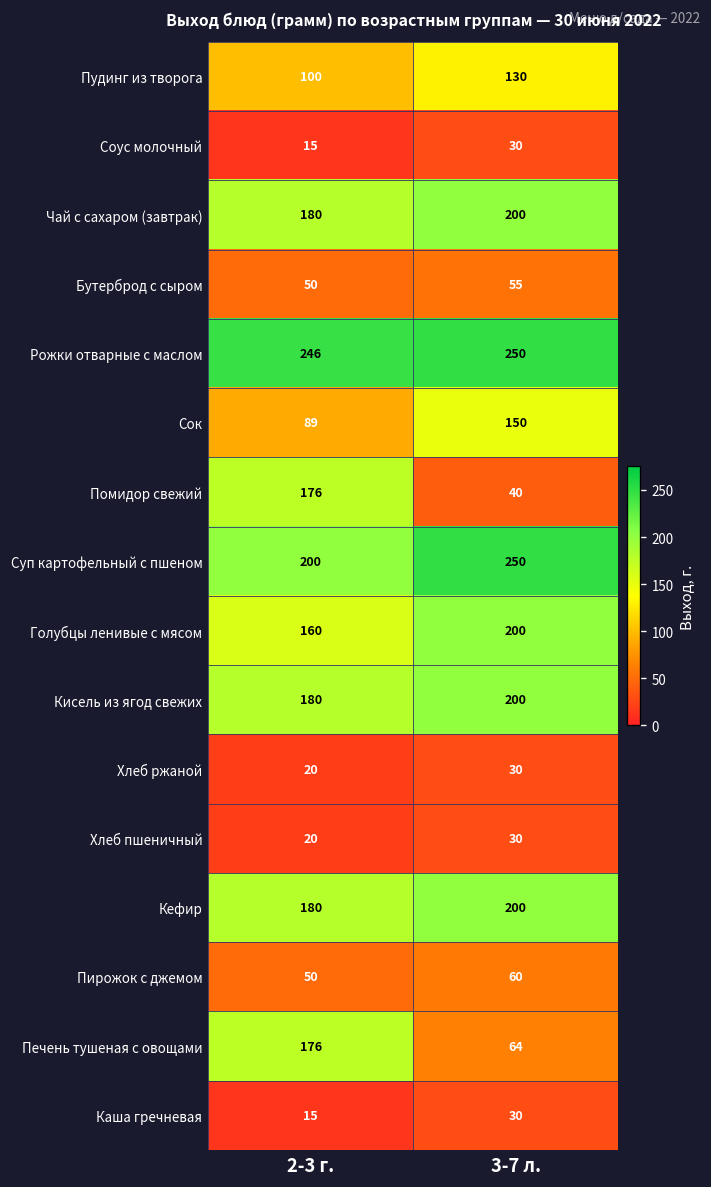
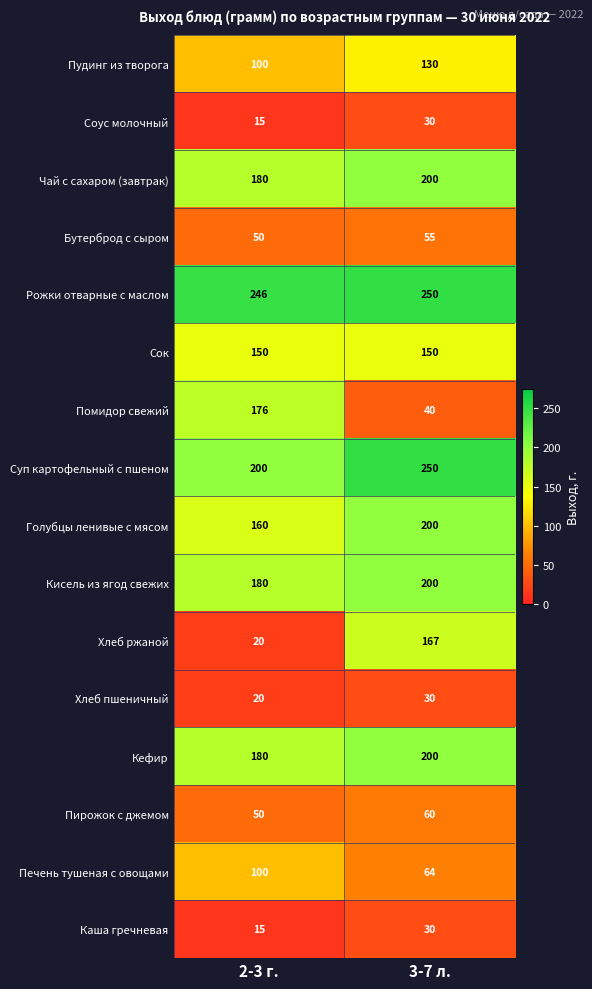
Сок, 2-3 г.: 89 -> 150
Хлеб ржаной, 3-7 л.: 30 -> 167
Печень тушеная с овощами, 2-3 г.: 176 -> 100
